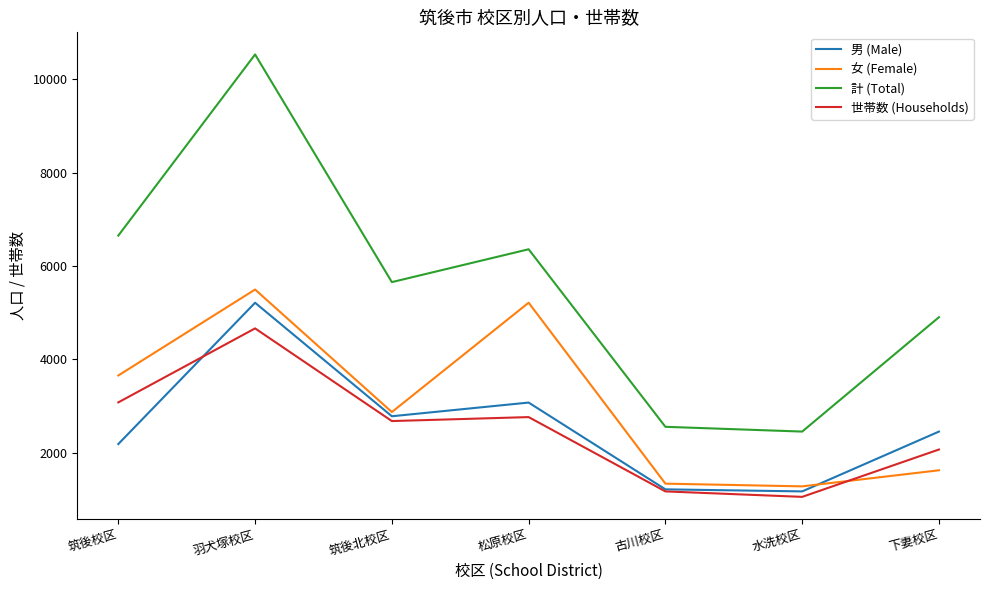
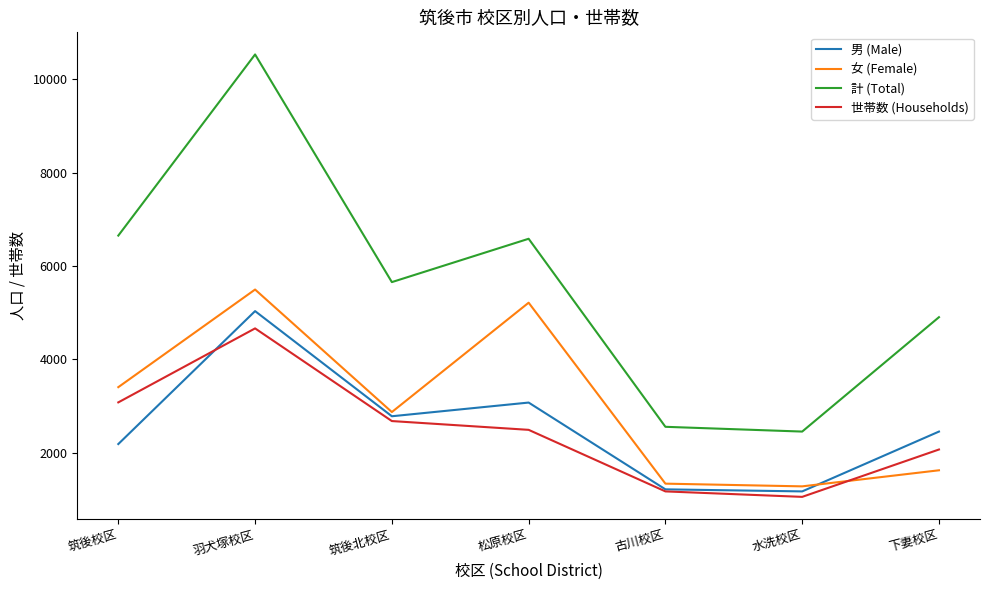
女 (Female), 筑後校区: 3700 -> 3400
男 (Male), 羽犬塚校区: 5200 -> 5000
計 (Total), 松原校区: 6400 -> 6600
世帯数 (Households), 松原校区: 2800 -> 2500
